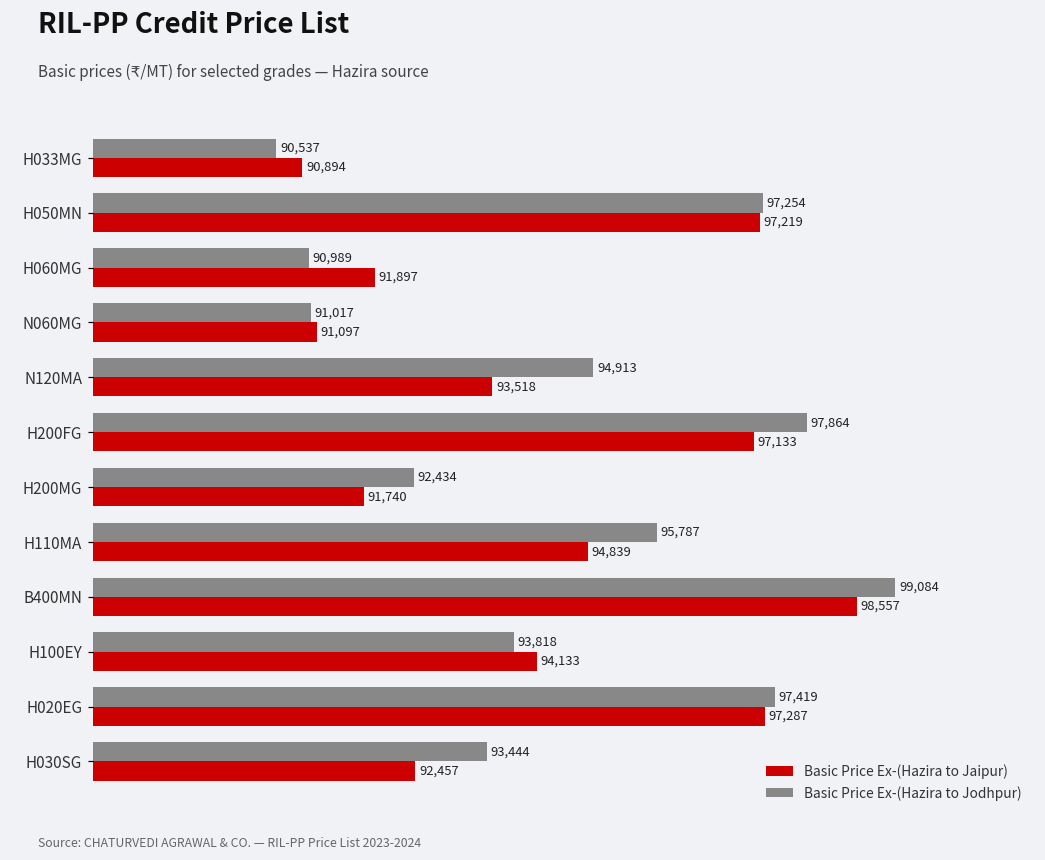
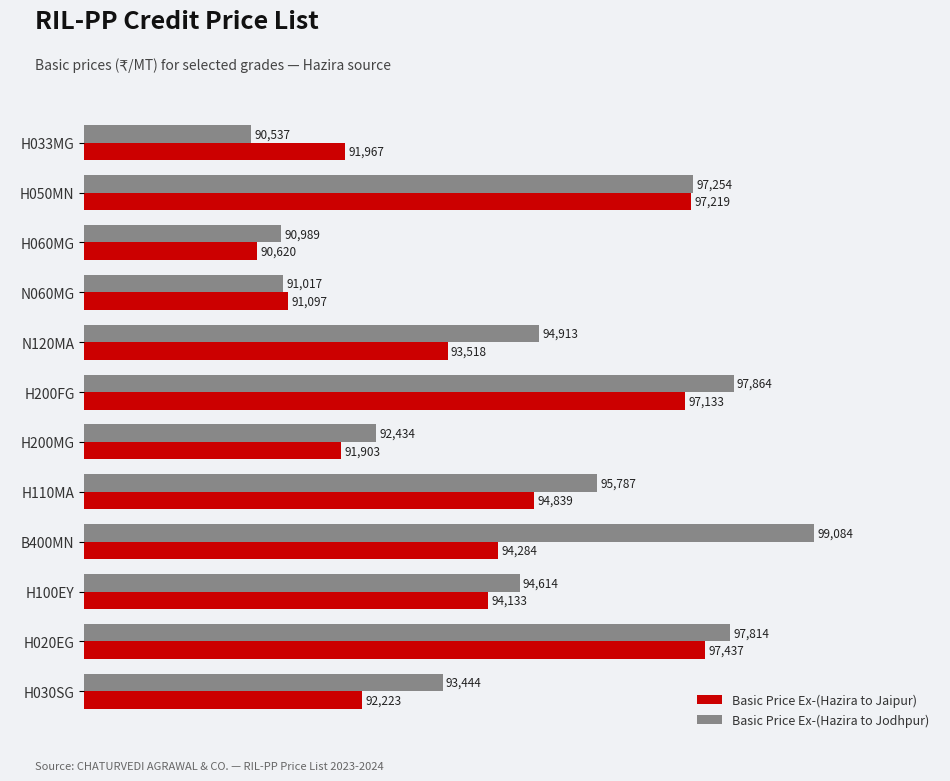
Basic Price Ex-(Hazira to Jaipur), H033MG: 90,894 -> 91,967
Basic Price Ex-(Hazira to Jaipur), H060MG: 91,897 -> 90,620
Basic Price Ex-(Hazira to Jaipur), H200MG: 91,740 -> 91,903
Basic Price Ex-(Hazira to Jaipur), B400MN: 98,557 -> 94,284
Basic Price Ex-(Hazira to Jodhpur), H100EY: 93,818 -> 94,614
Basic Price Ex-(Hazira to Jodhpur), H020EG: 97,419 -> 97,814
Basic Price Ex-(Hazira to Jaipur), H020EG: 97,287 -> 97,437
Basic Price Ex-(Hazira to Jaipur), H030SG: 92,457 -> 92,223
